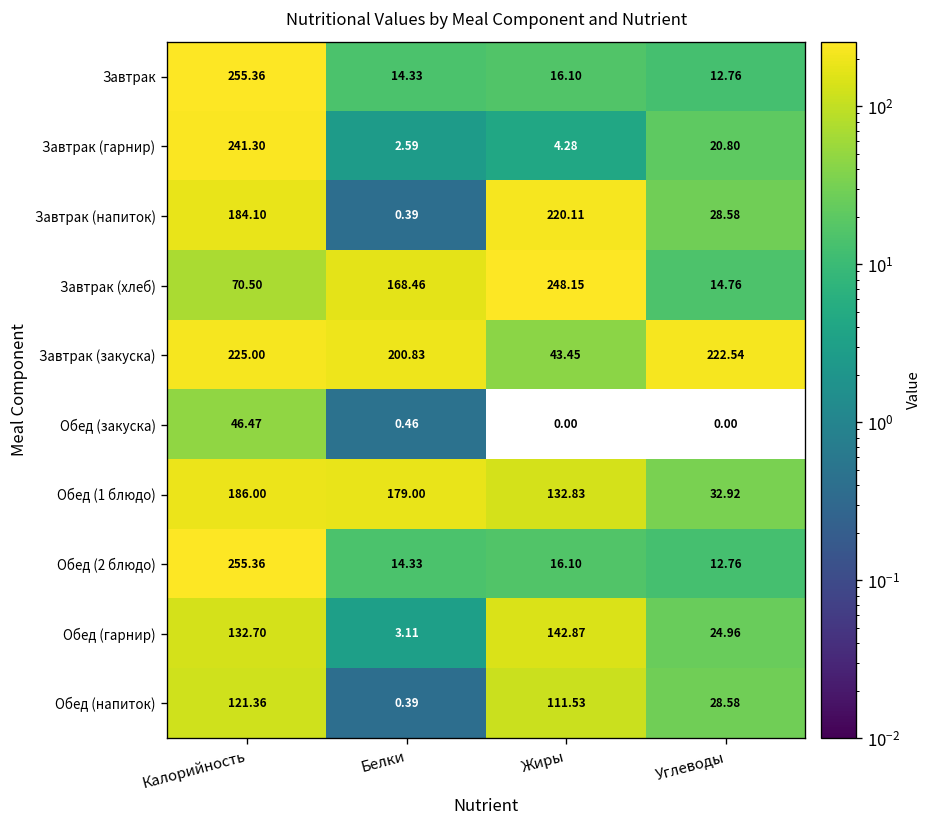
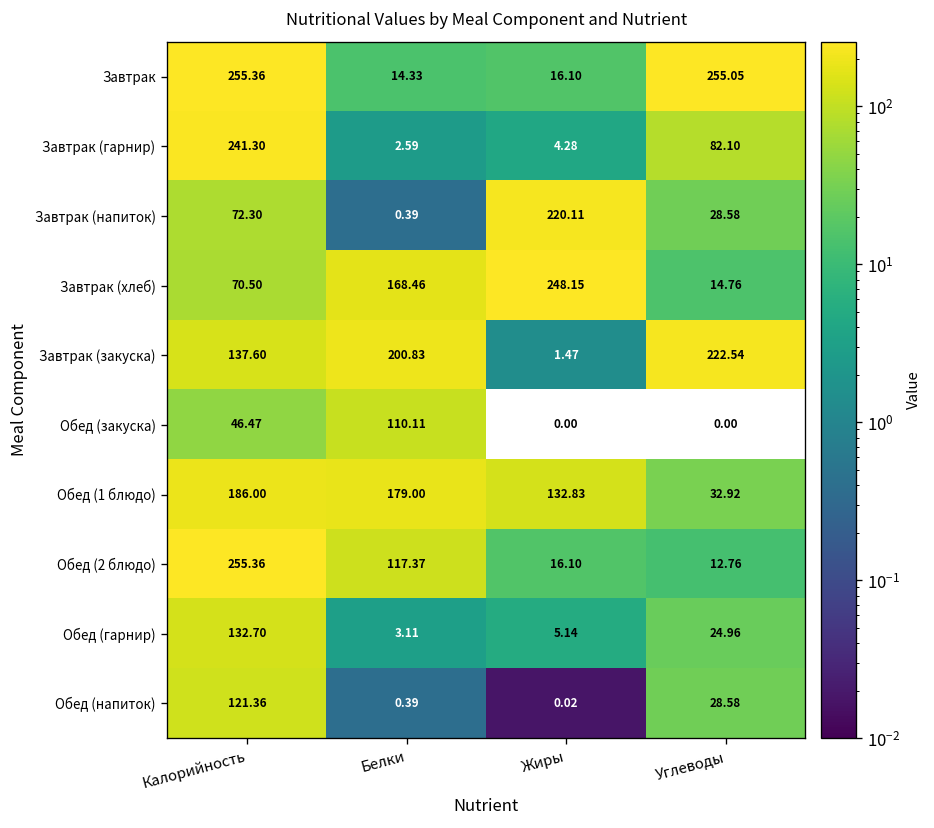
Завтрак, Углеводы: 12.76 -> 255.05
Завтрак (гарнир), Углеводы: 20.80 -> 82.10
Завтрак (напиток), Калорийность: 184.10 -> 72.30
Завтрак (закуска), Калорийность: 225.00 -> 137.60
Завтрак (закуска), Жиры: 43.45 -> 1.47
Обед (закуска), Белки: 0.46 -> 110.11
Обед (2 блюдо), Белки: 14.33 -> 117.37
Обед (гарнир), Жиры: 142.87 -> 5.14
Обед (напиток), Жиры: 111.53 -> 0.02
